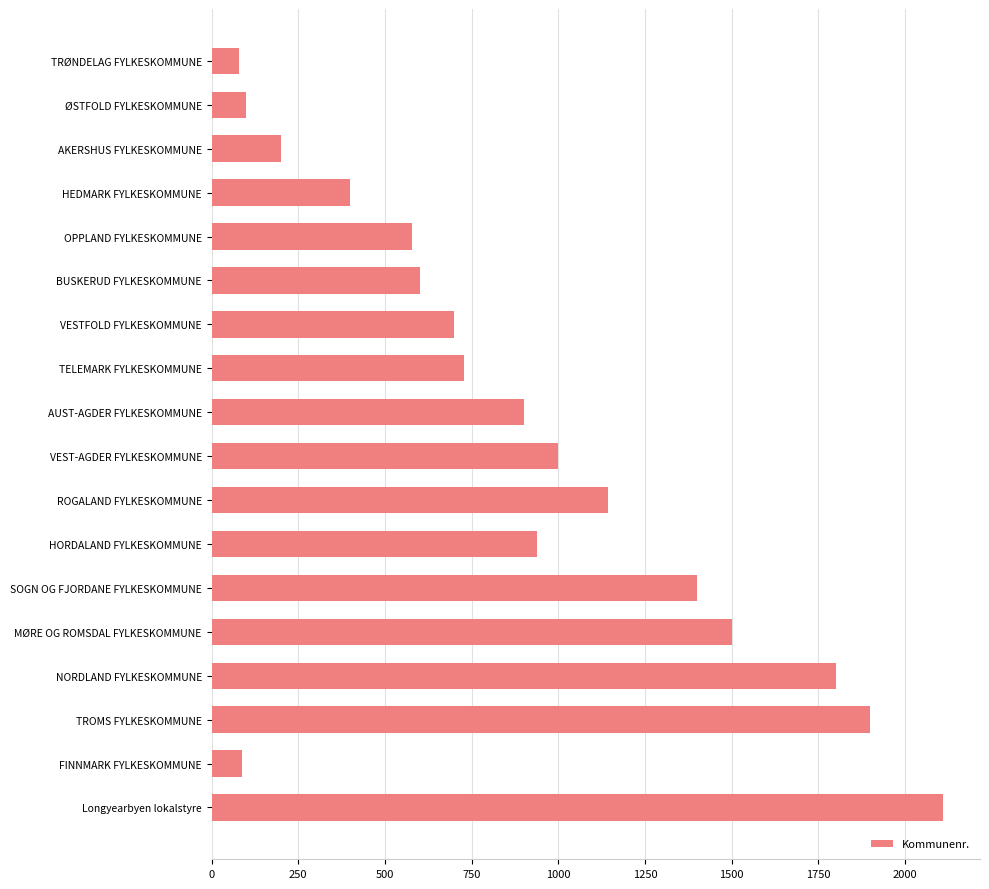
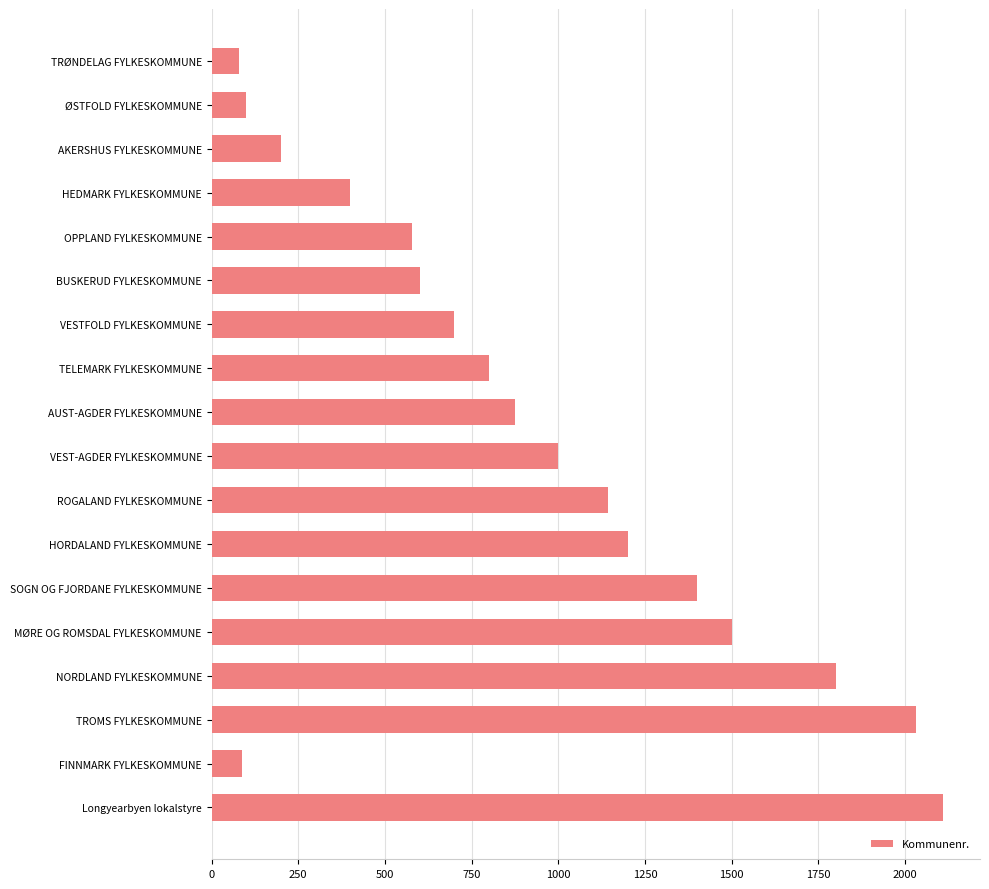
TELEMARK FYLKESKOMMUNE: 730 -> 800
AUST-AGDER FYLKESKOMMUNE: 900 -> 880
HORDALAND FYLKESKOMMUNE: 940 -> 1200
TROMS FYLKESKOMMUNE: 1900 -> 2030
